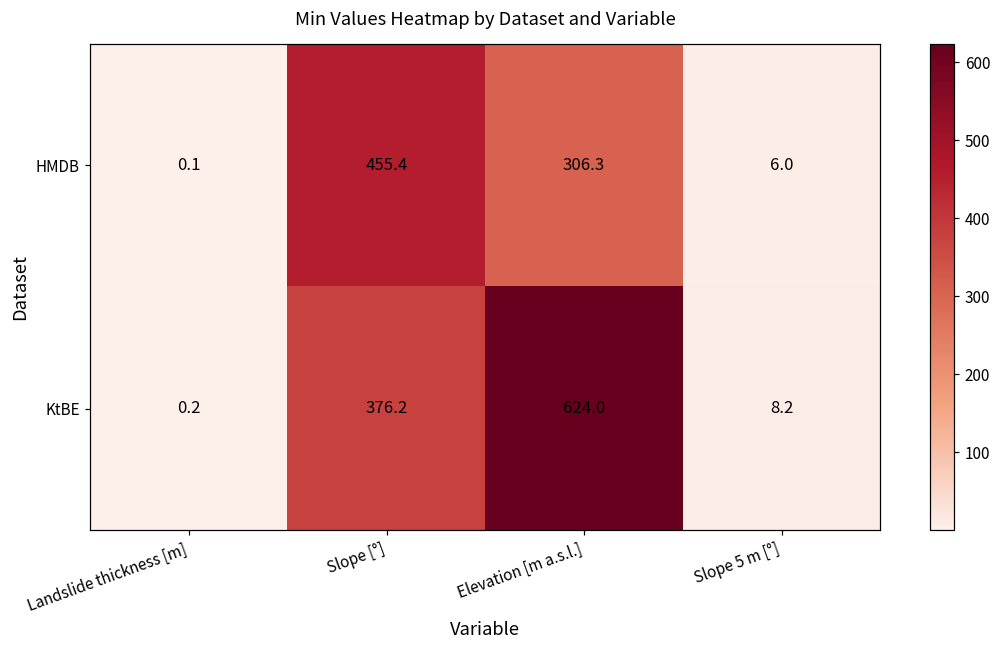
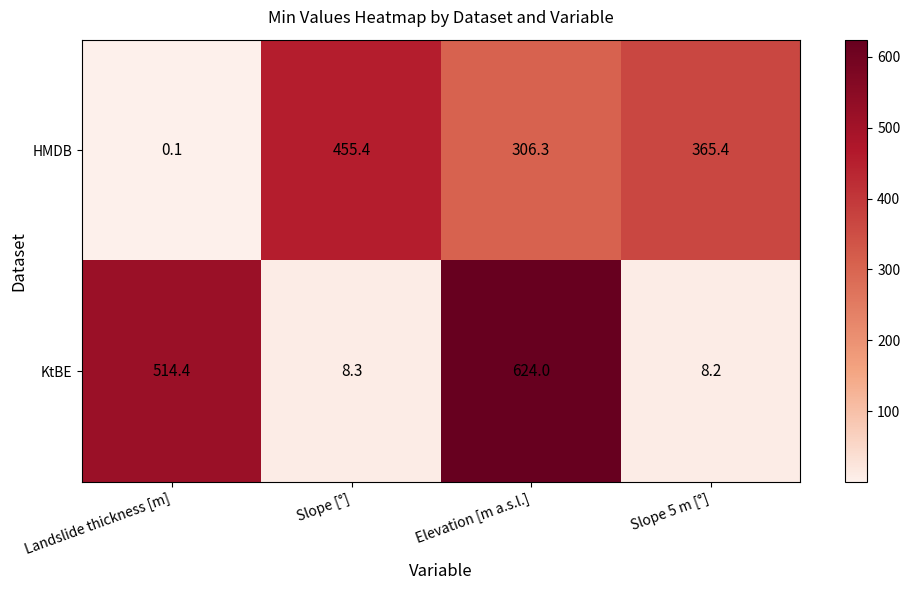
HMDB, Slope 5 m [°]: 6.0 -> 365.4
KtBE, Landslide thickness [m]: 0.2 -> 514.4
KtBE, Slope [°]: 376.2 -> 8.3
